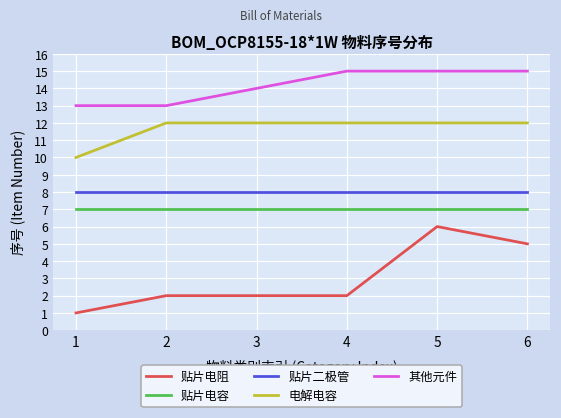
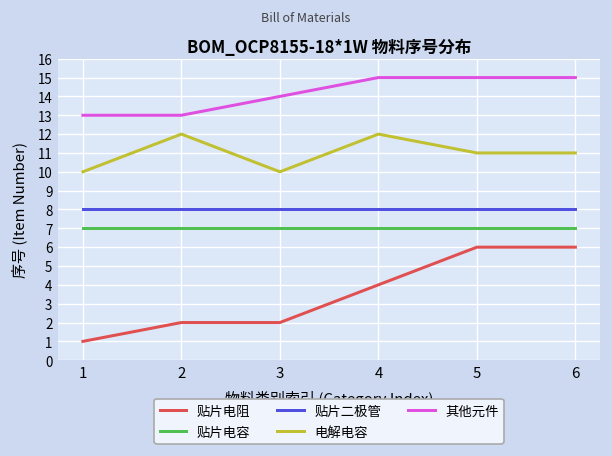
电解电容, 3: 12 -> 10
贴片电阻, 4: 2 -> 4
电解电容, 5: 12 -> 11
贴片电阻, 6: 5 -> 6
电解电容, 6: 12 -> 11
